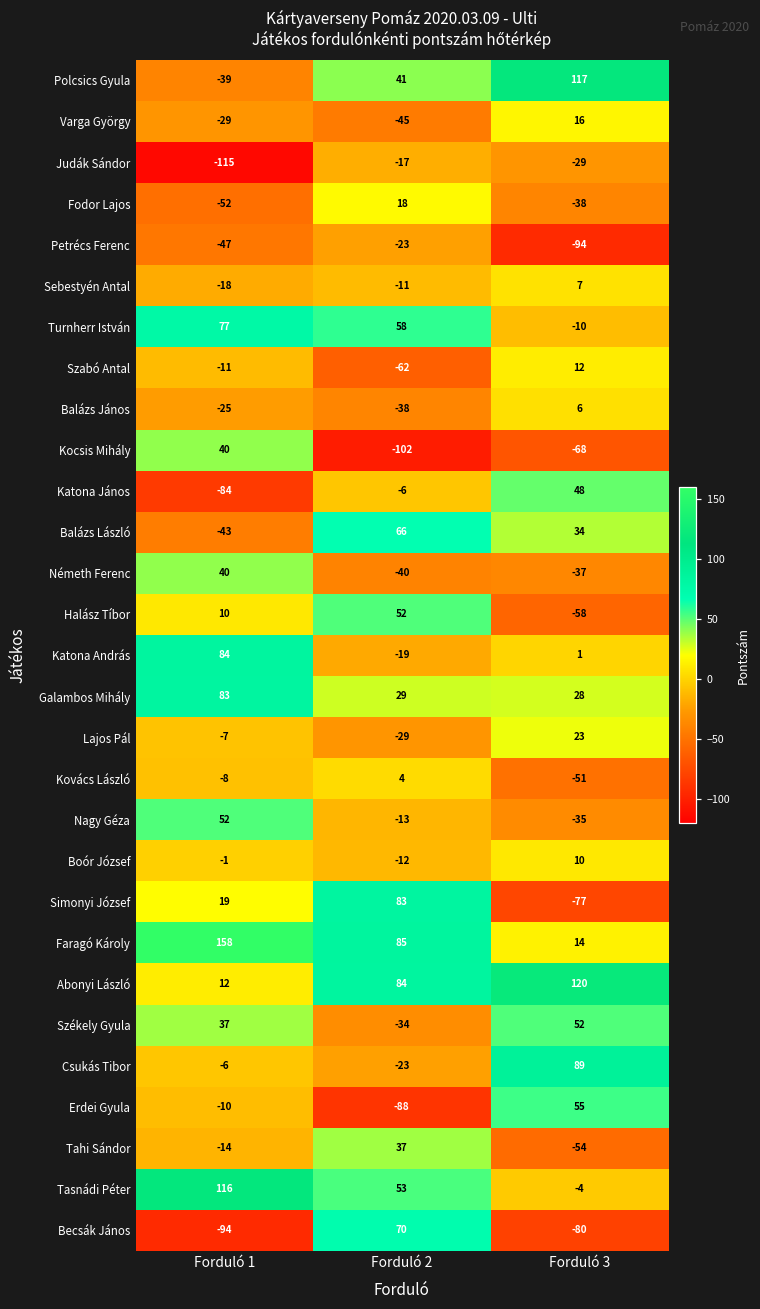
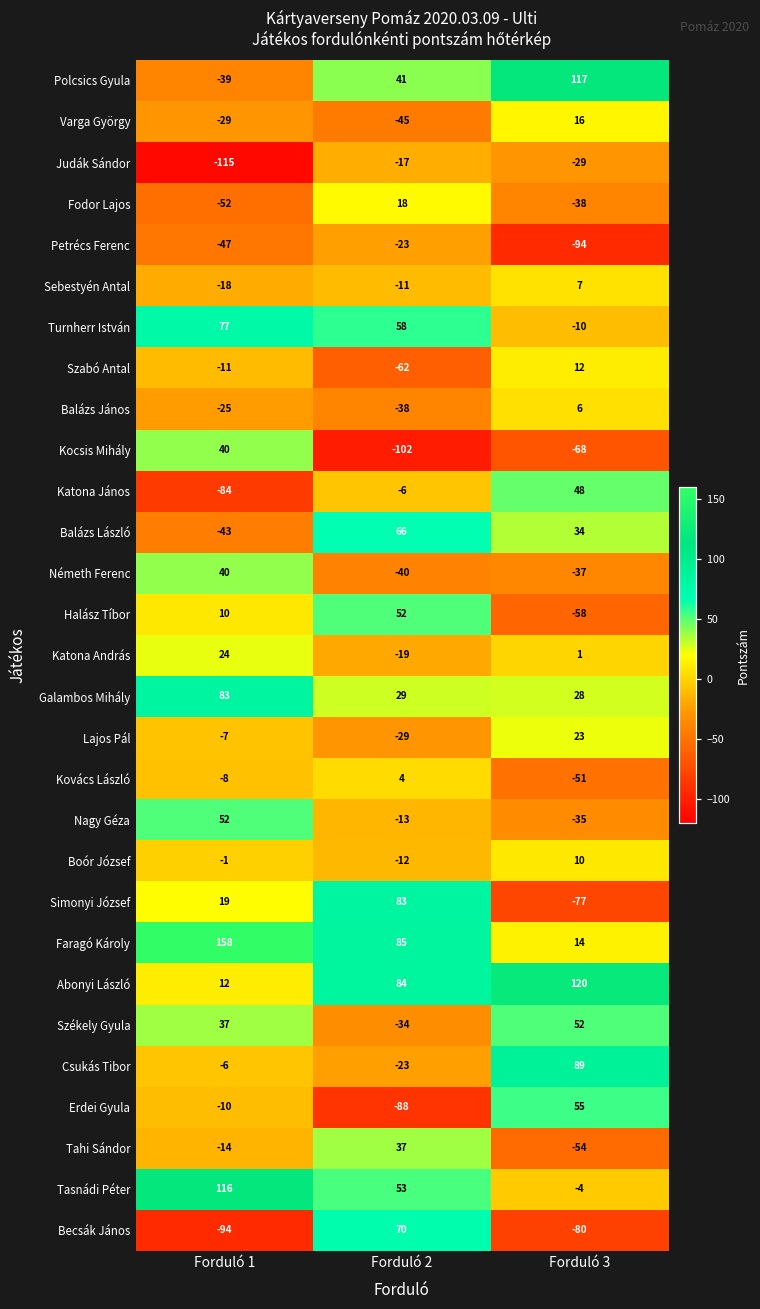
Katona András, Forduló 1: 84 -> 24
